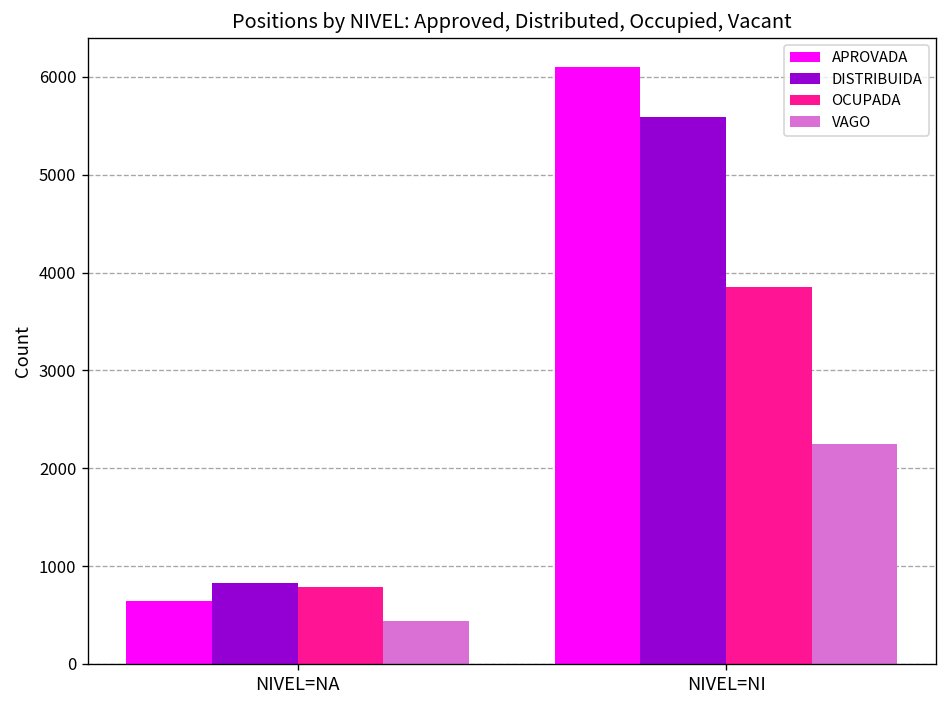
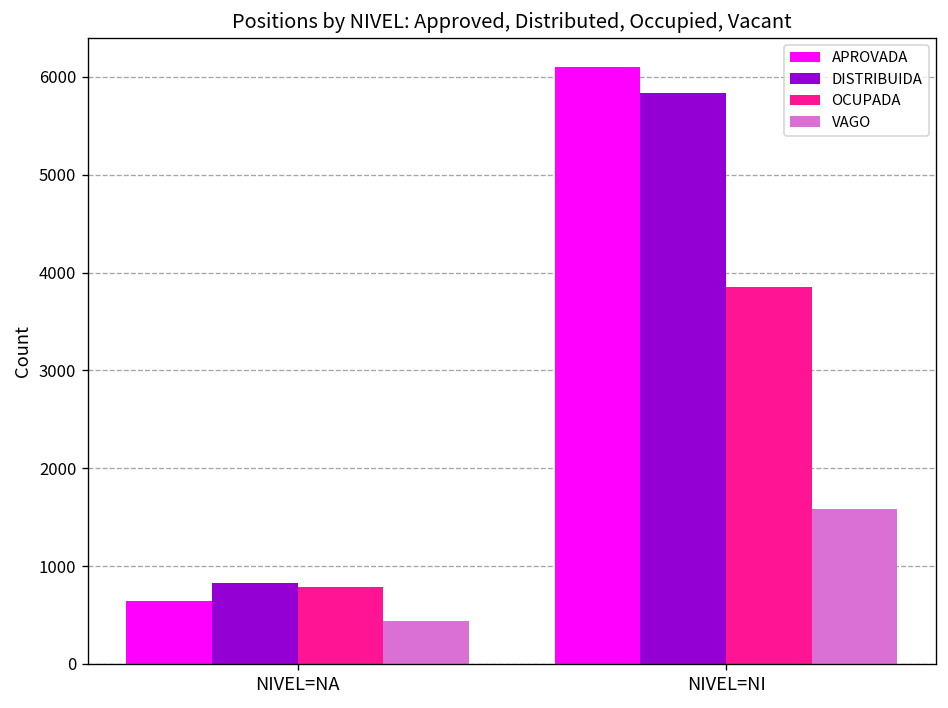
DISTRIBUIDA, NIVEL=NI: 5600 -> 5800
VAGO, NIVEL=NI: 2200 -> 1600
